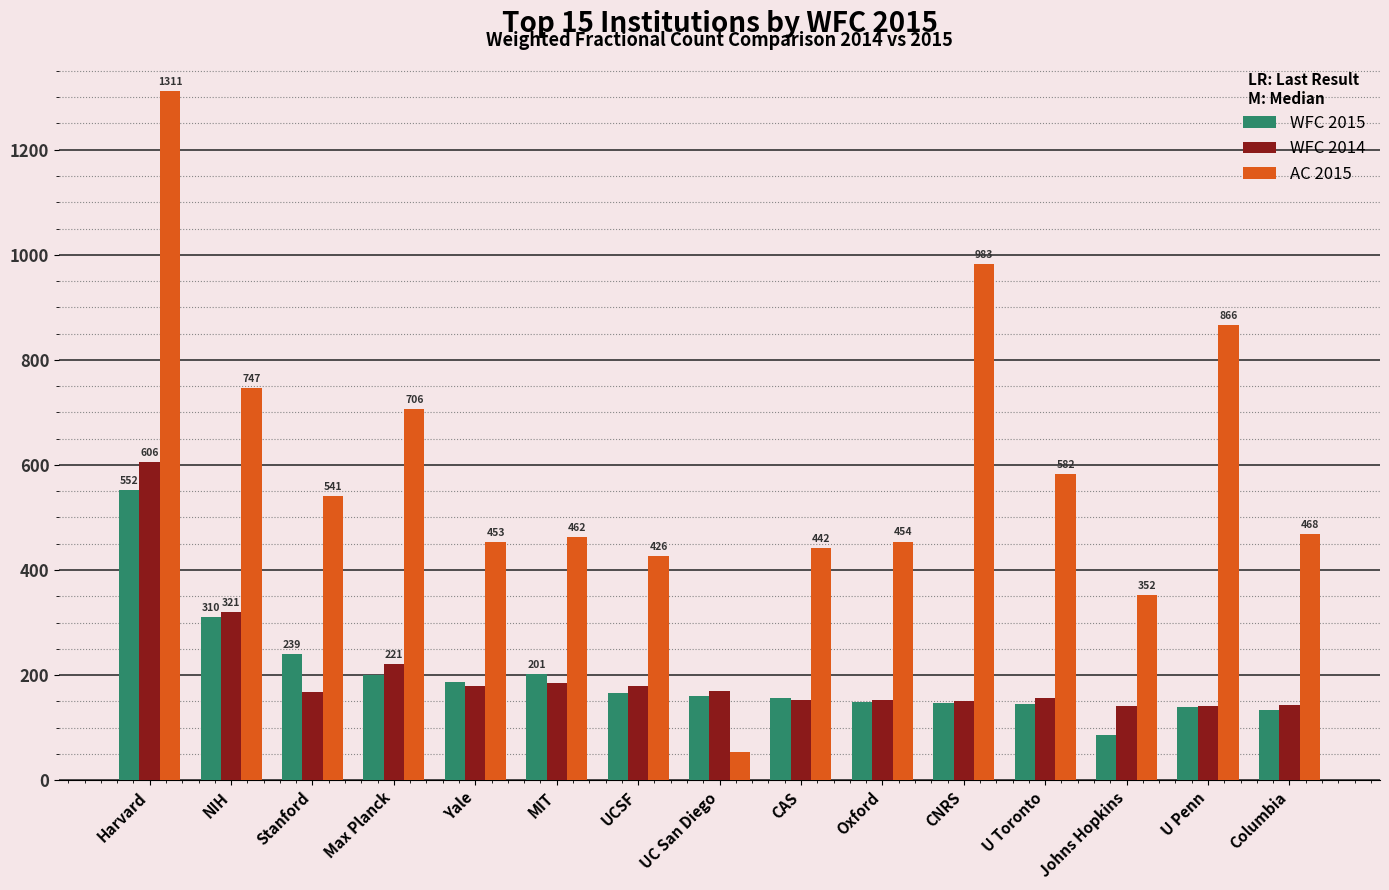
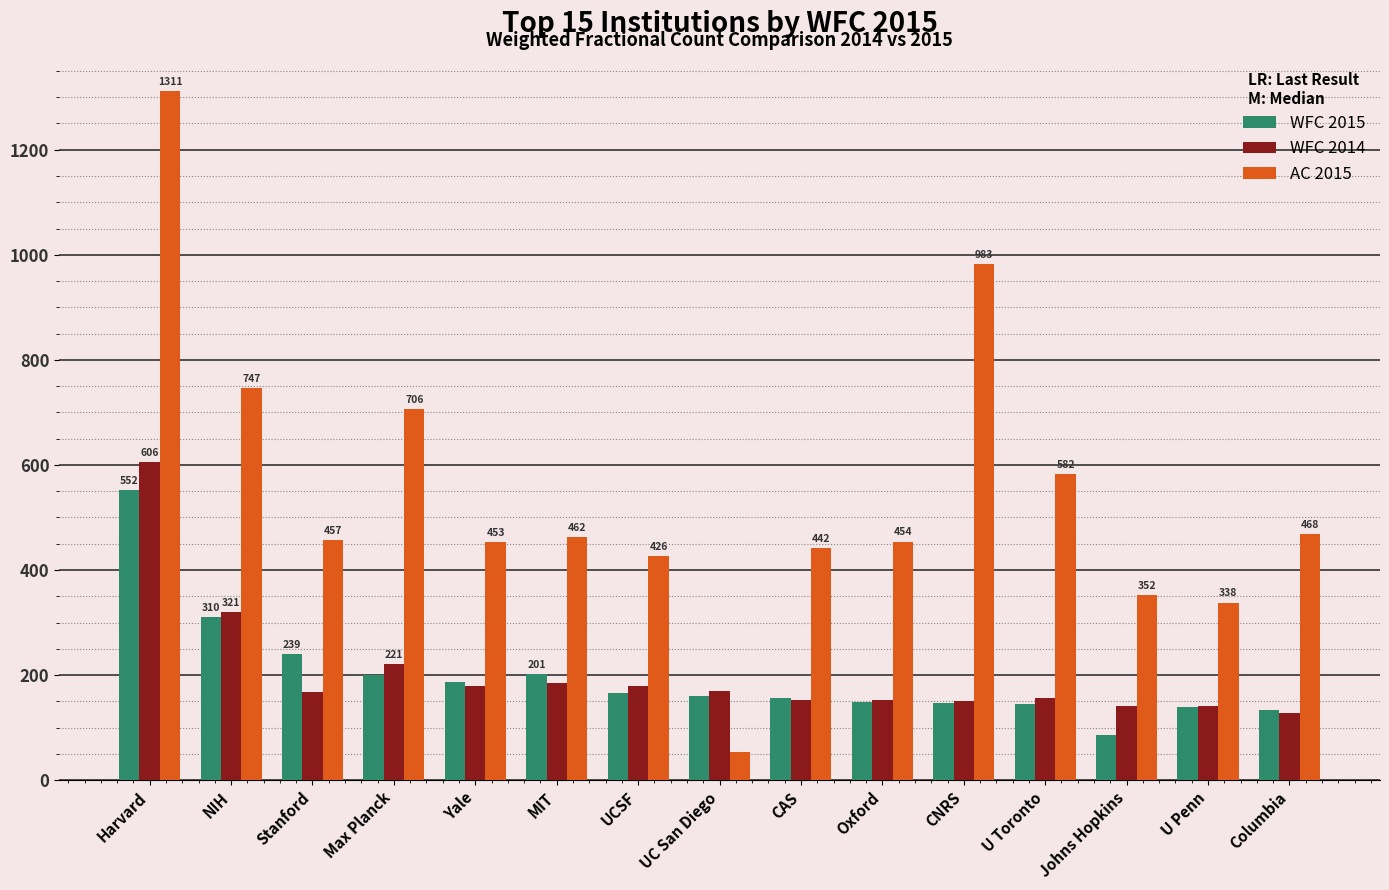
AC 2015, Stanford: 541 -> 457
AC 2015, U Penn: 866 -> 338
WFC 2014, Columbia: 140 -> 130
